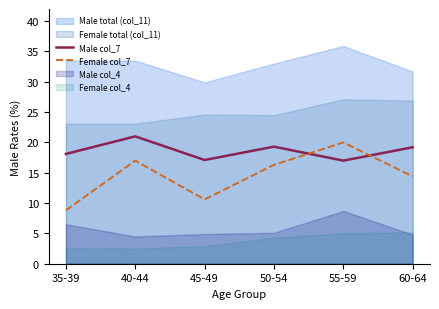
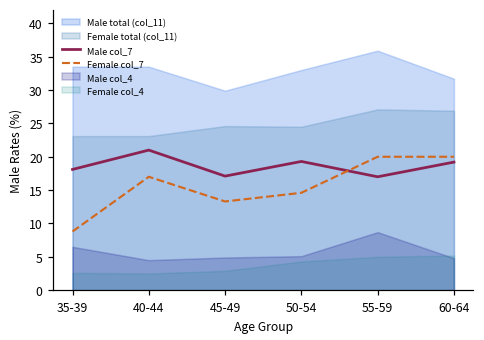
Female col_7, 45-49: 11 -> 13
Female col_7, 50-54: 16 -> 15
Female col_7, 60-64: 14 -> 20
